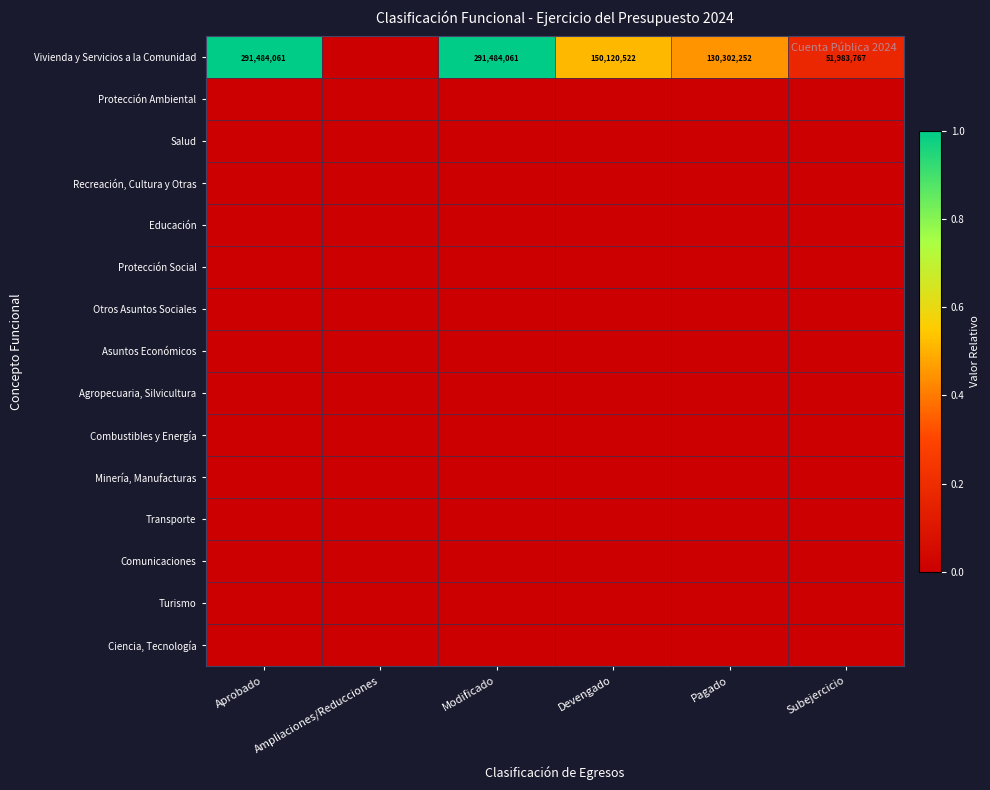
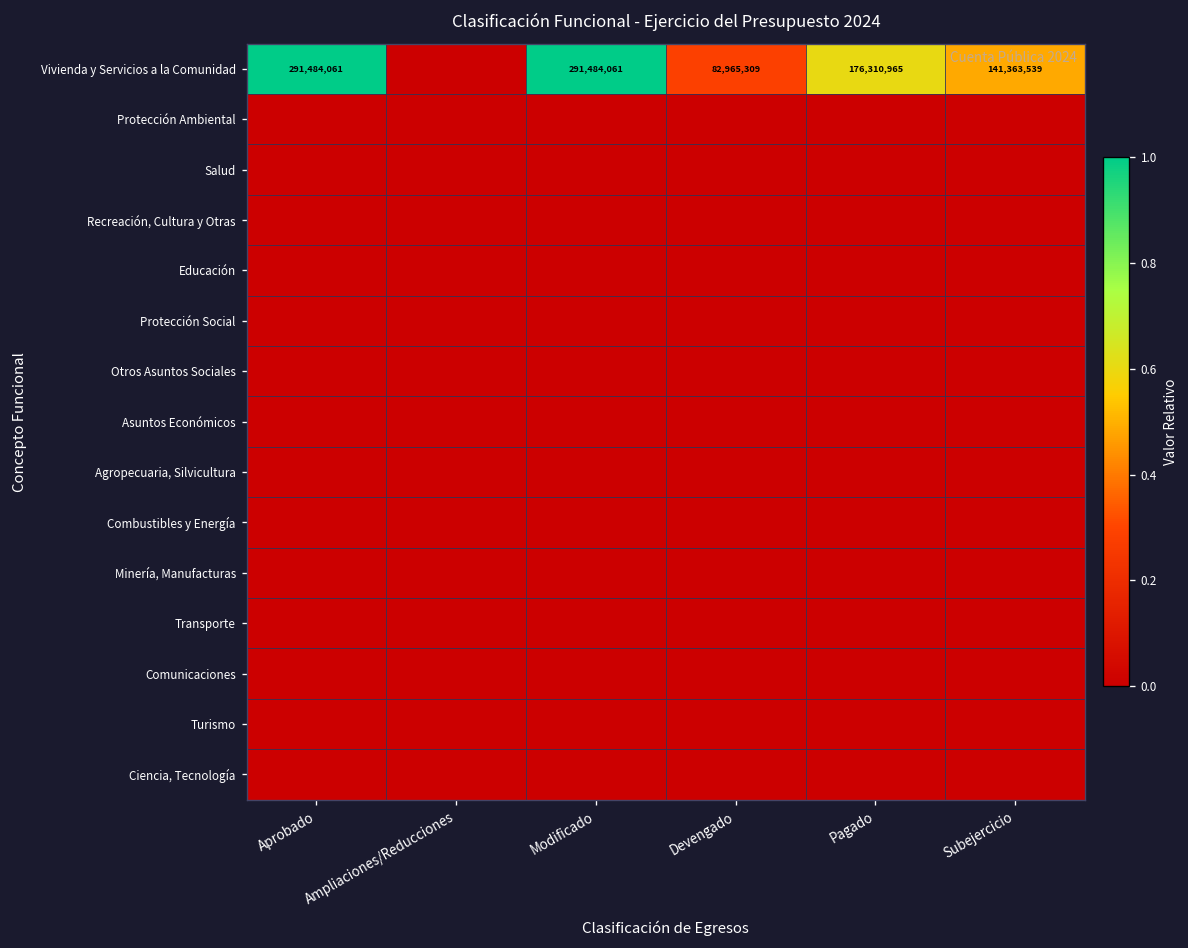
Vivienda y Servicios a la Comunidad, Devengado: 150,120,522 -> 82,965,309
Vivienda y Servicios a la Comunidad, Pagado: 130,302,252 -> 176,310,965
Vivienda y Servicios a la Comunidad, Subejercicio: 51,983,767 -> 141,363,539
